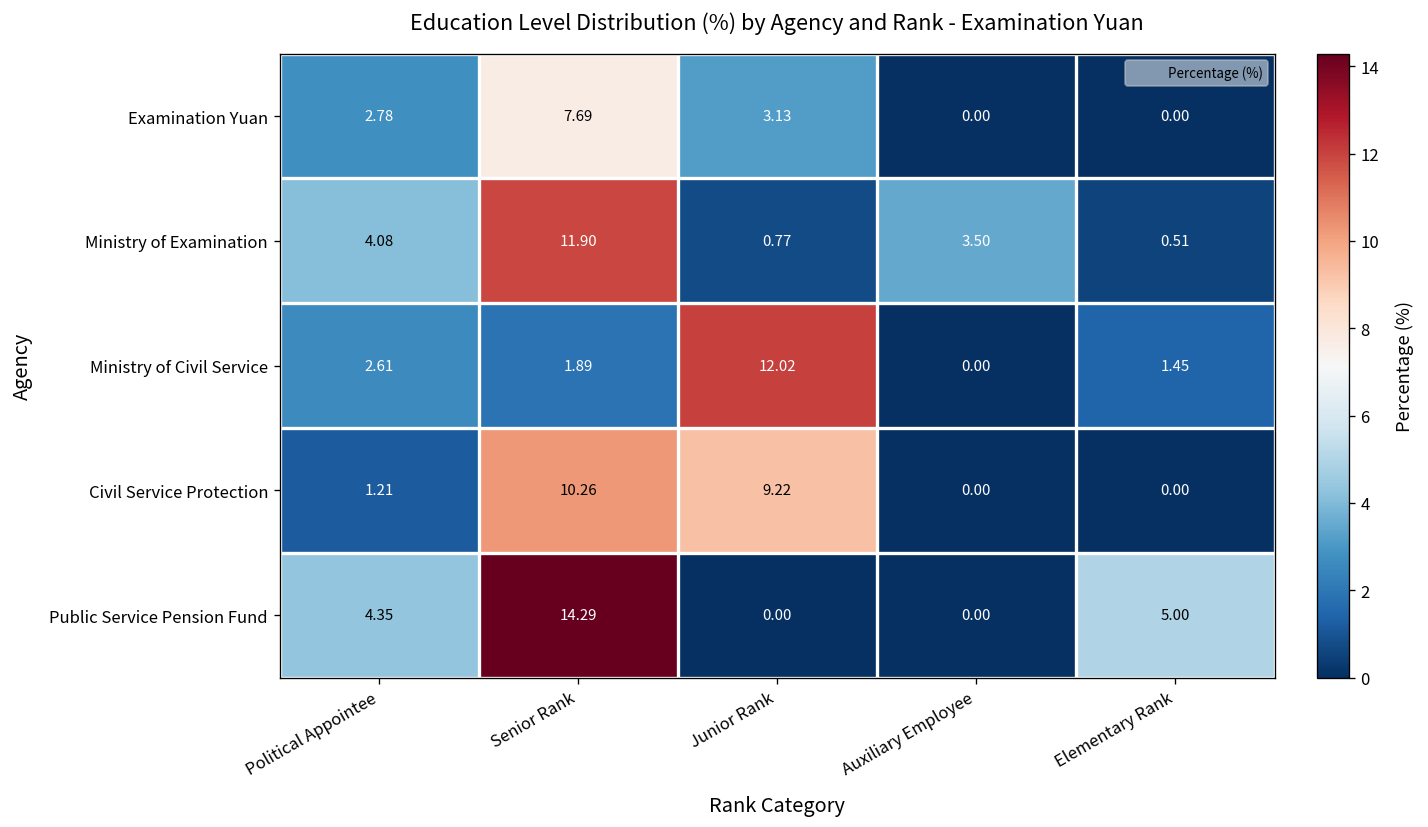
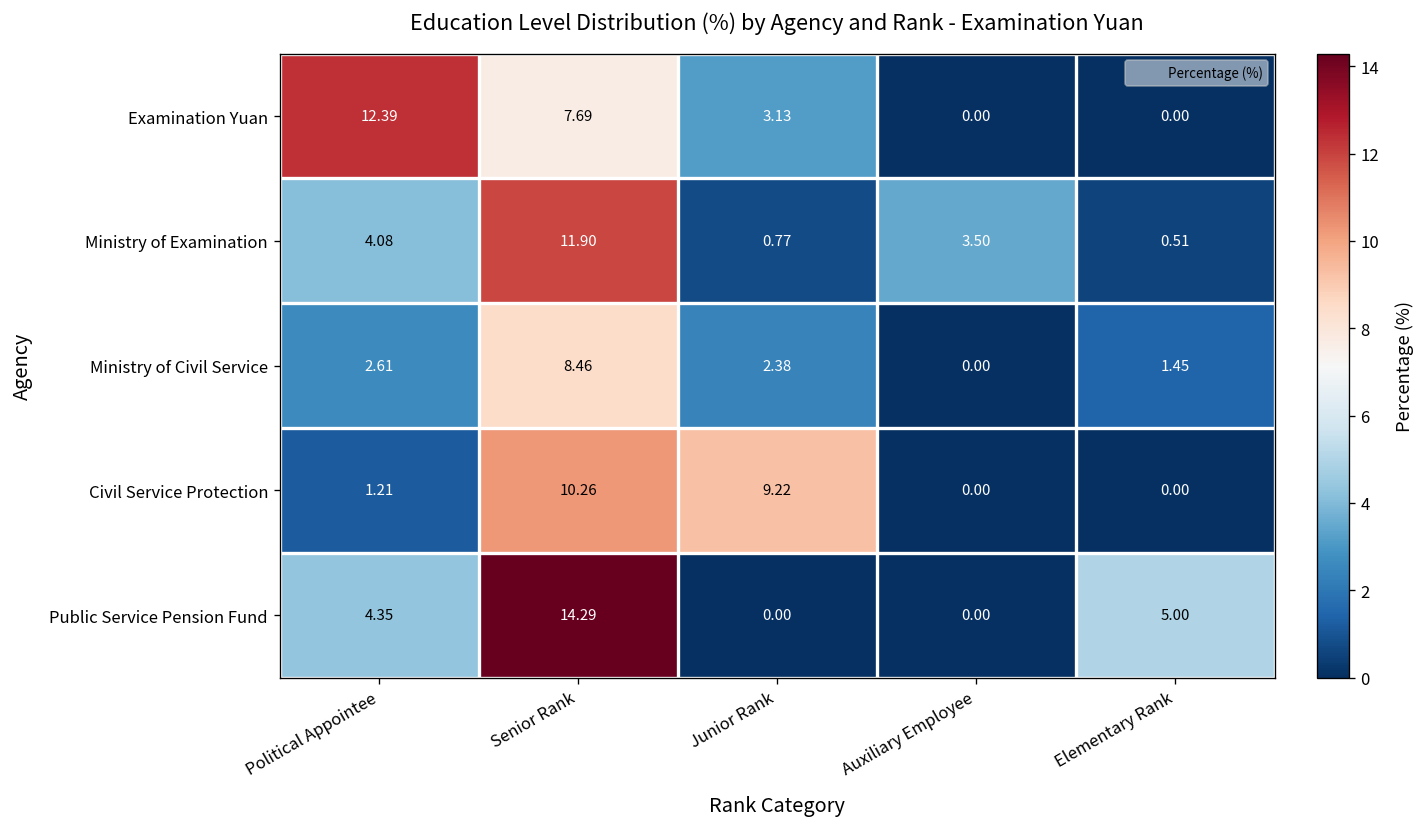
Examination Yuan, Political Appointee: 2.78 -> 12.39
Ministry of Civil Service, Senior Rank: 1.89 -> 8.46
Ministry of Civil Service, Junior Rank: 12.02 -> 2.38
